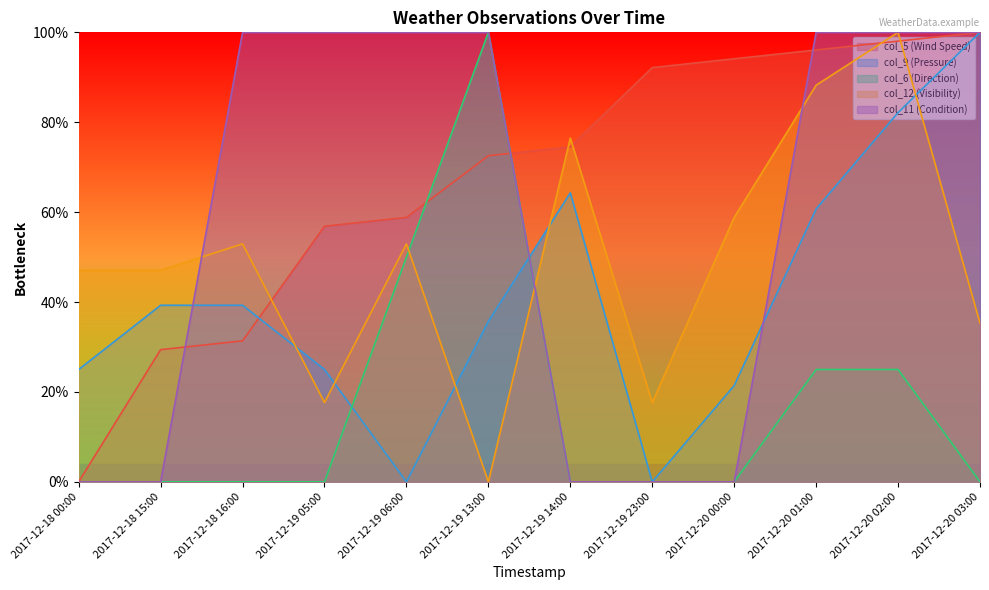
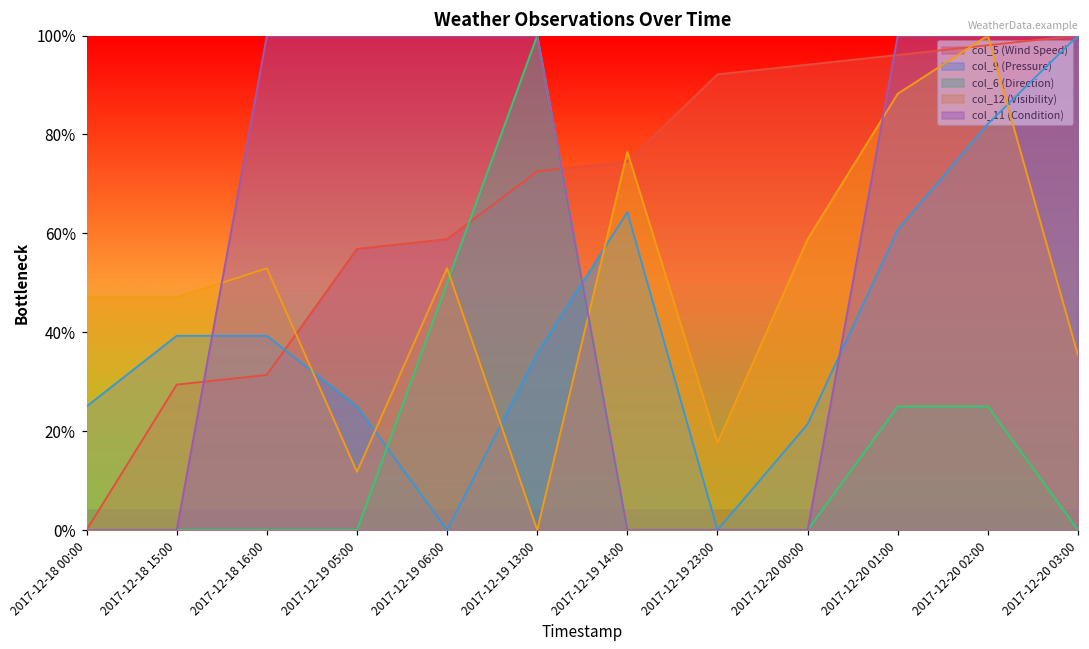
col_12 (Visibility), 2017-12-19 05:00: 18% -> 12%
